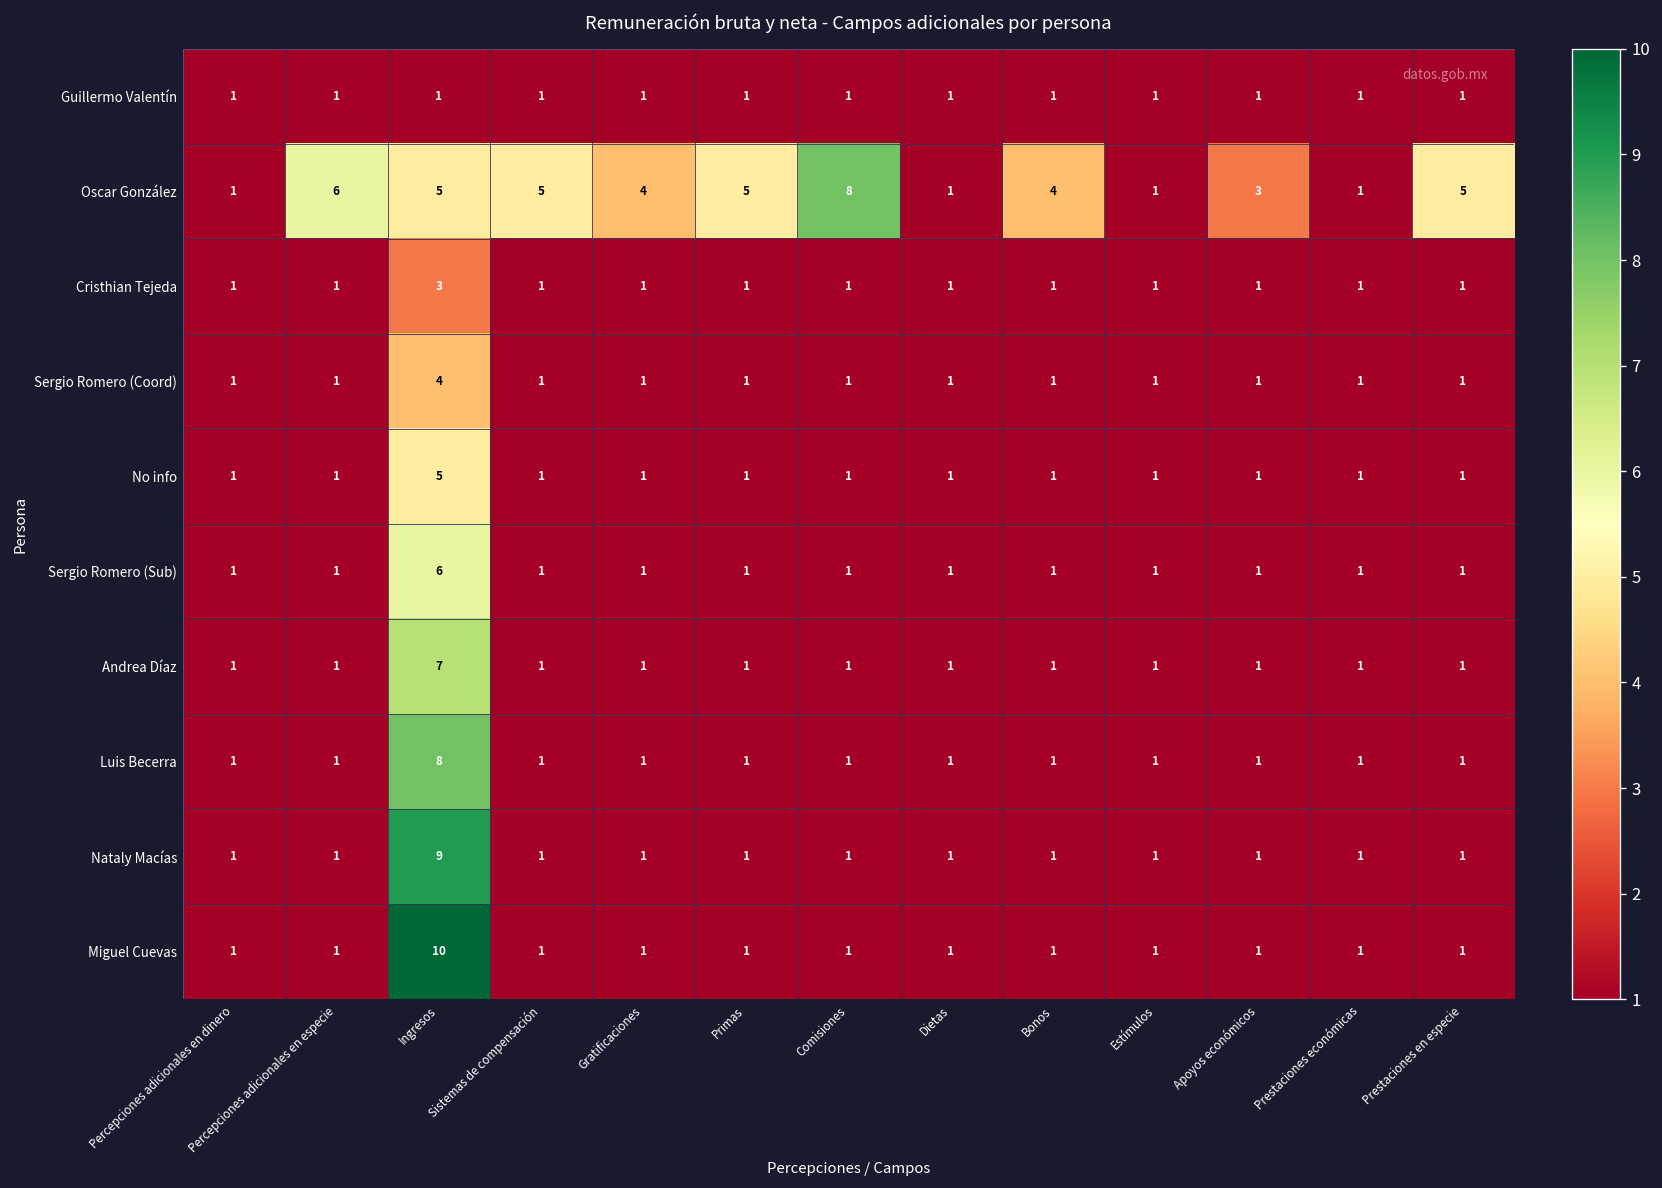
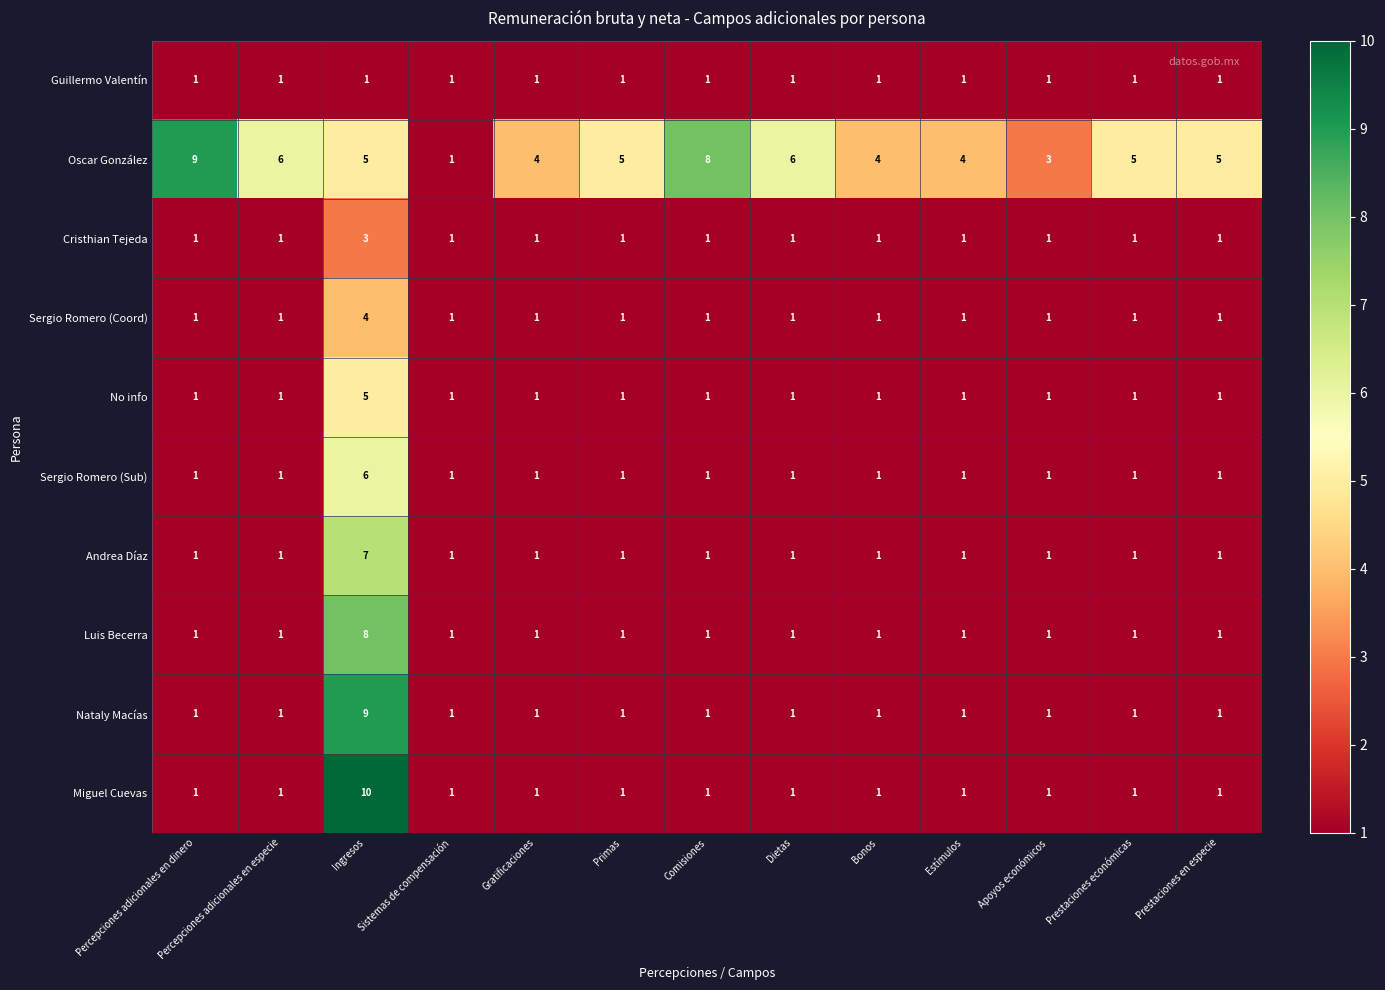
Oscar González, Percepciones adicionales en dinero: 1 -> 9
Oscar González, Sistemas de compensación: 5 -> 1
Oscar González, Dietas: 1 -> 6
Oscar González, Estímulos: 1 -> 4
Oscar González, Prestaciones económicas: 1 -> 5
